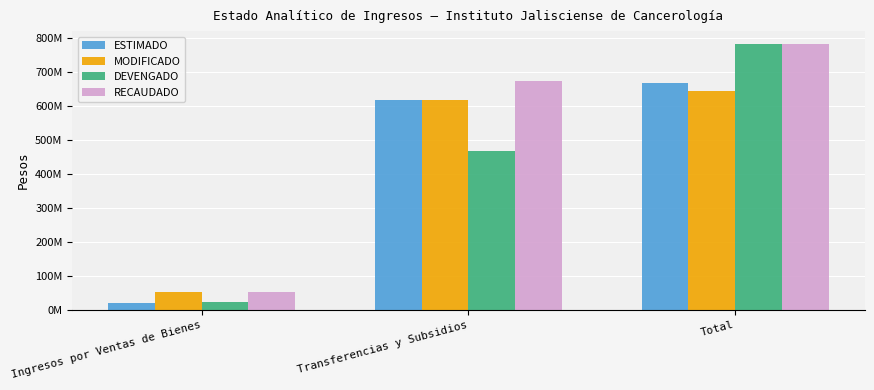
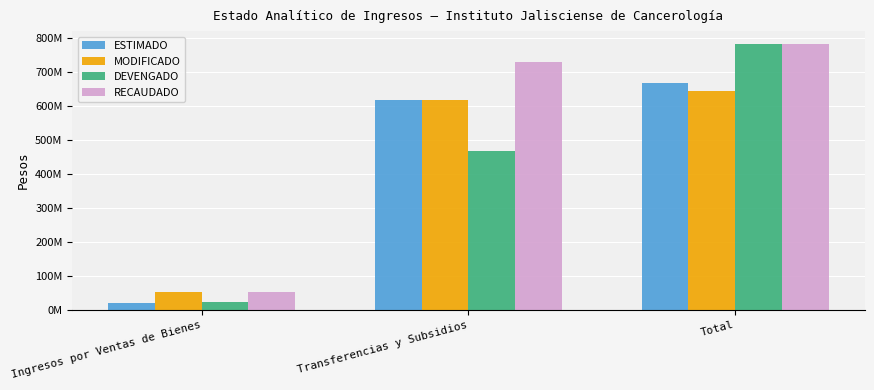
RECAUDADO, Transferencias y Subsidios: 670000000 -> 730000000
